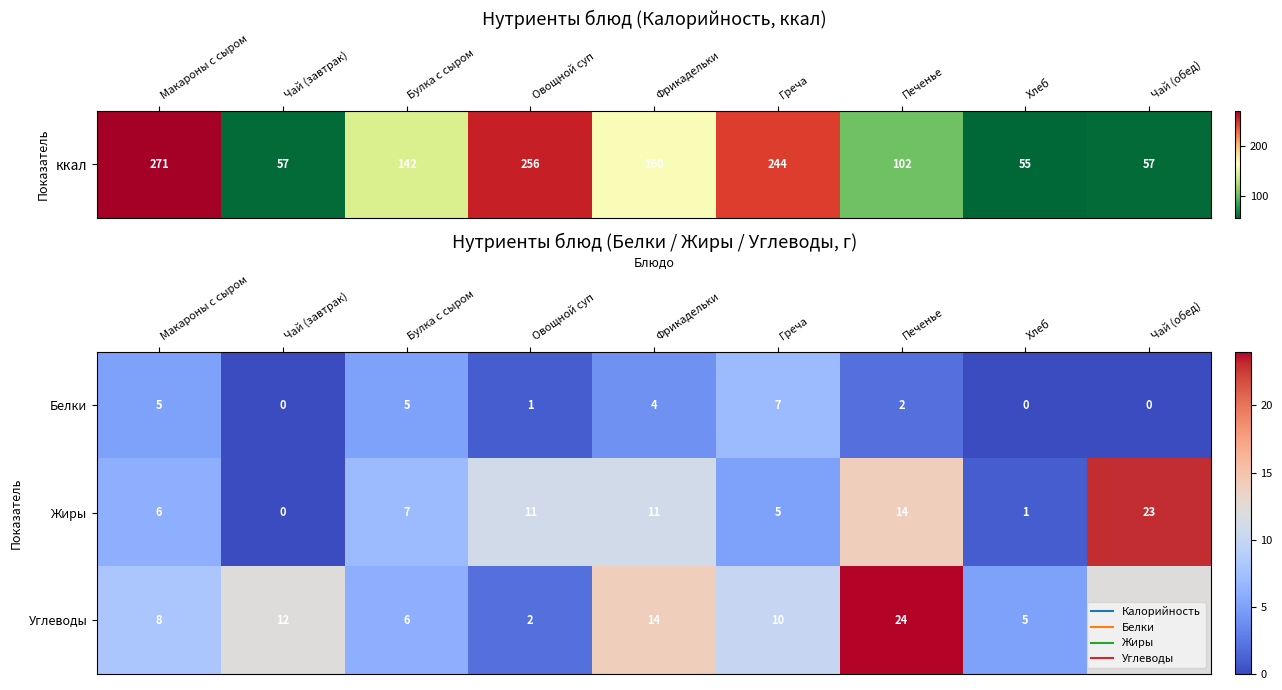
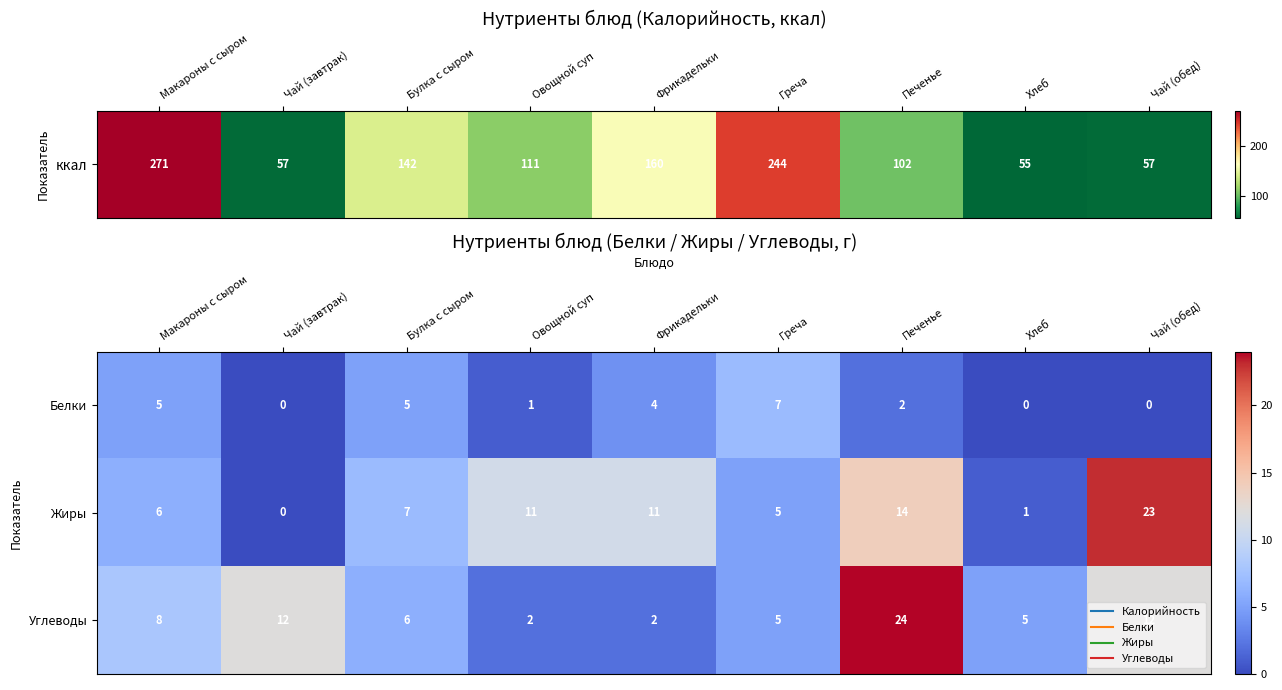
Нутриенты блюд (Калорийность, ккал), ккал, Овощной суп: 256 -> 111
Нутриенты блюд (Белки / Жиры / Углеводы, г), Углеводы, Фрикадельки: 14 -> 2
Нутриенты блюд (Белки / Жиры / Углеводы, г), Углеводы, Греча: 10 -> 5
